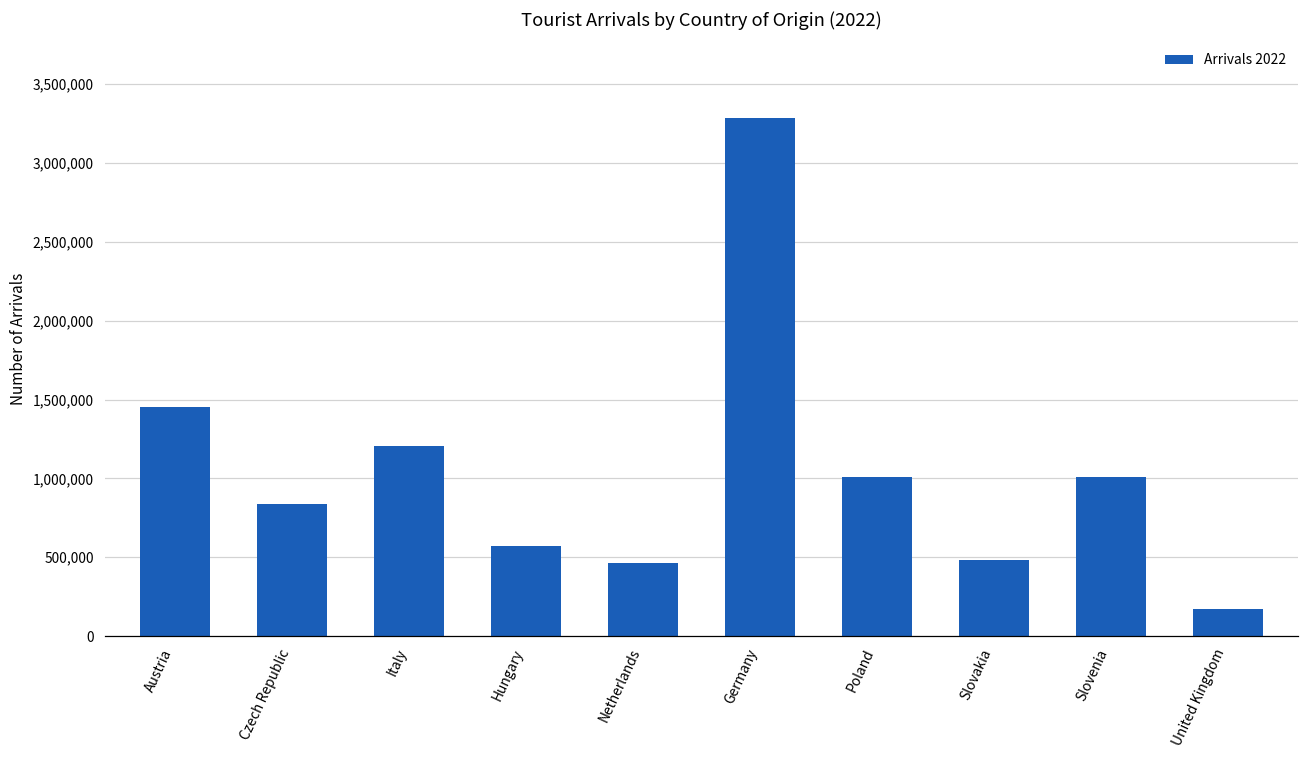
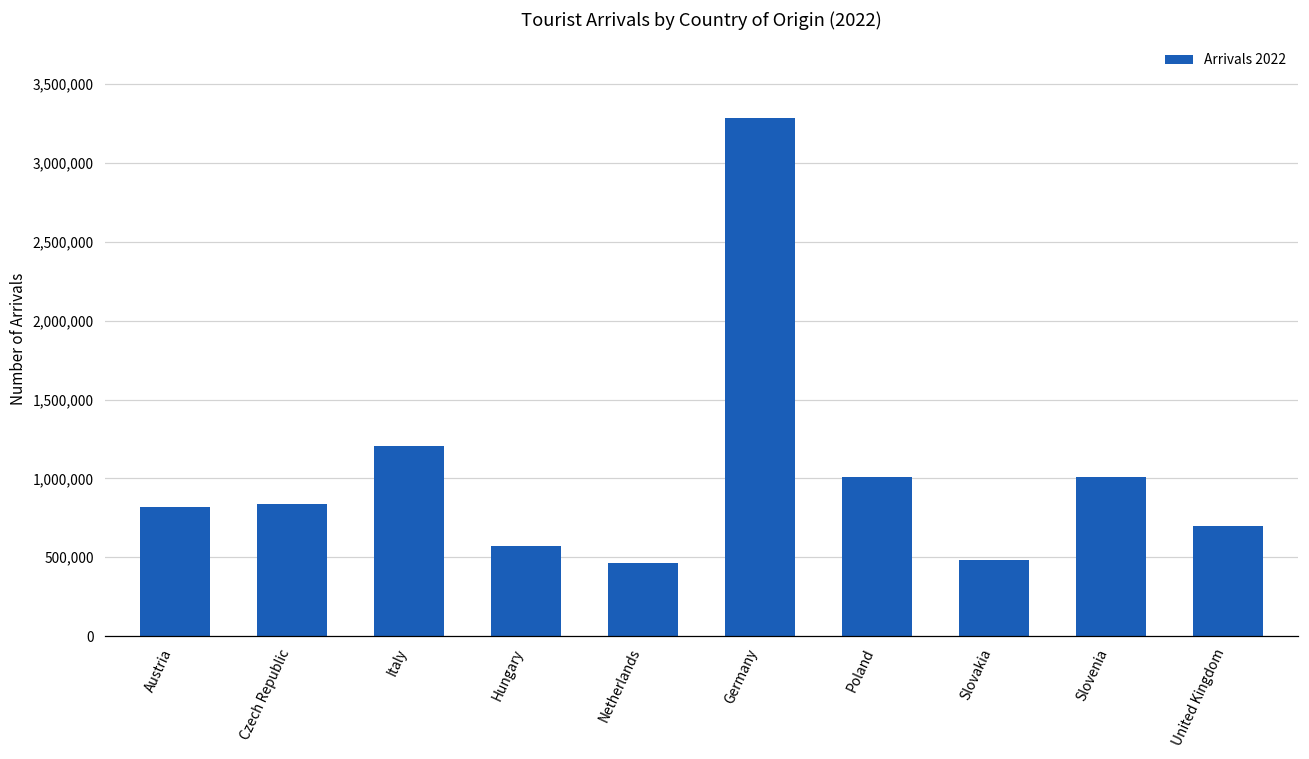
Austria: 1,450,000 -> 820,000
United Kingdom: 170,000 -> 700,000
